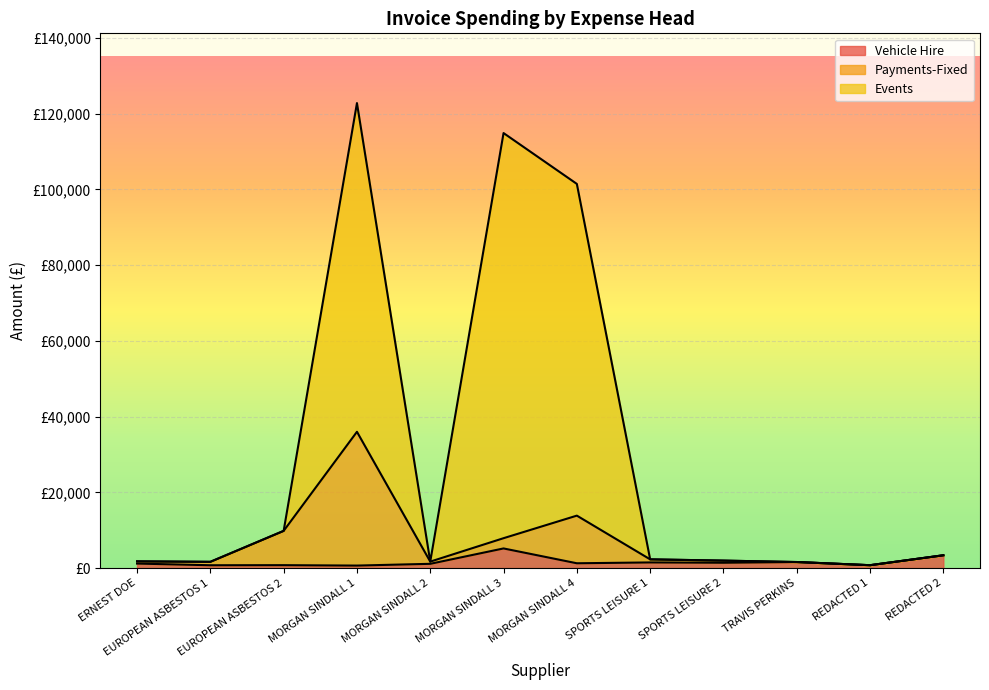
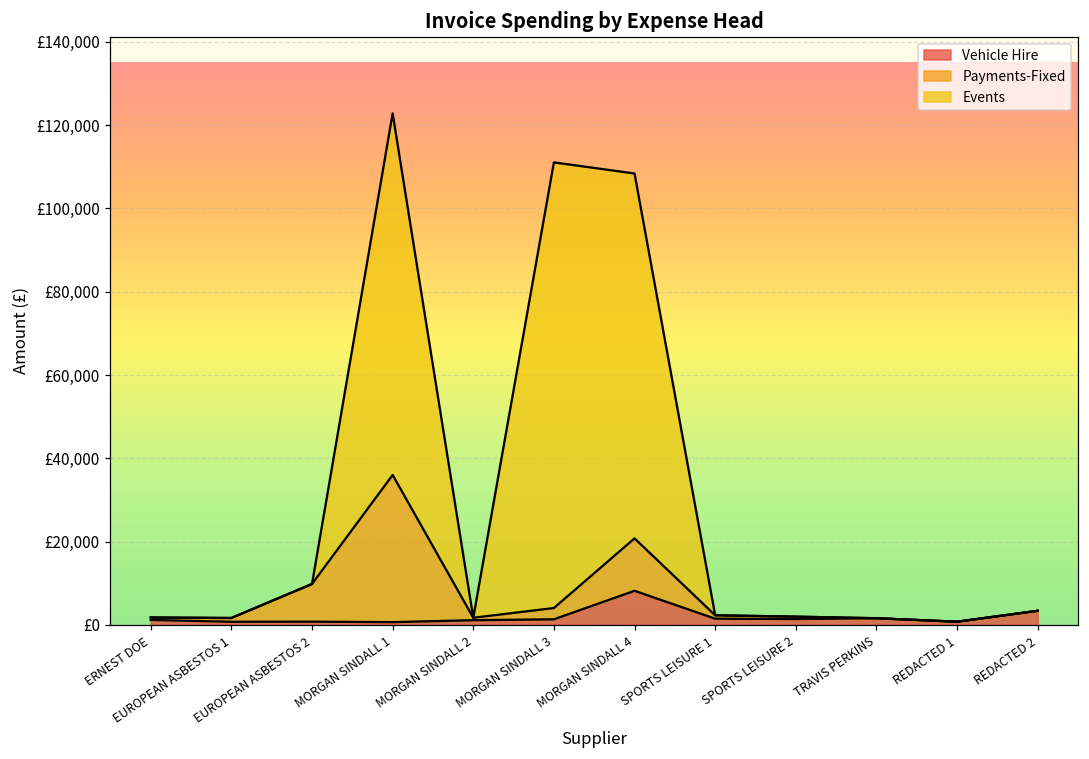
Vehicle Hire, MORGAN SINDALL 3: £5,000 -> £1,000
Vehicle Hire, MORGAN SINDALL 4: £1,000 -> £8,000
